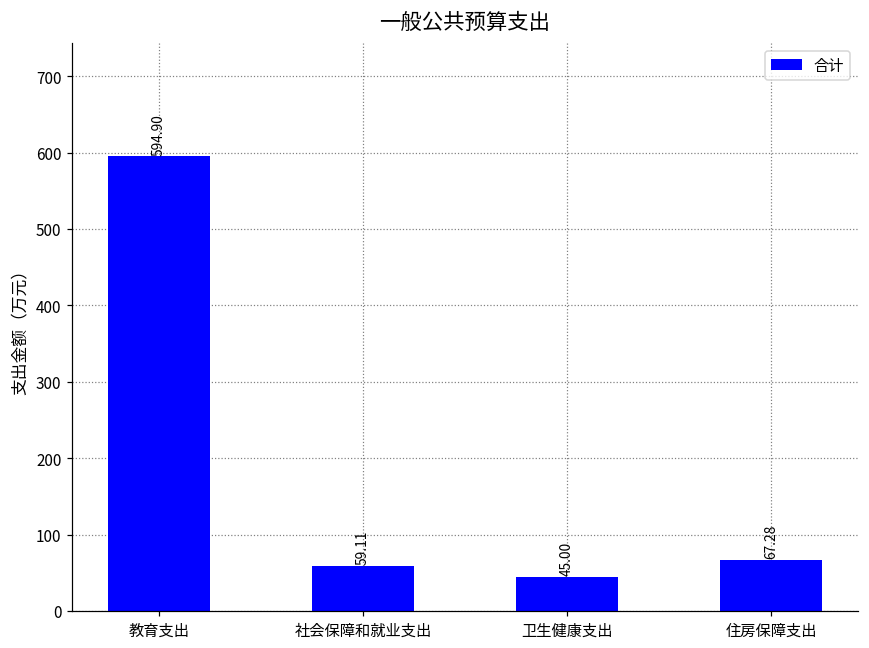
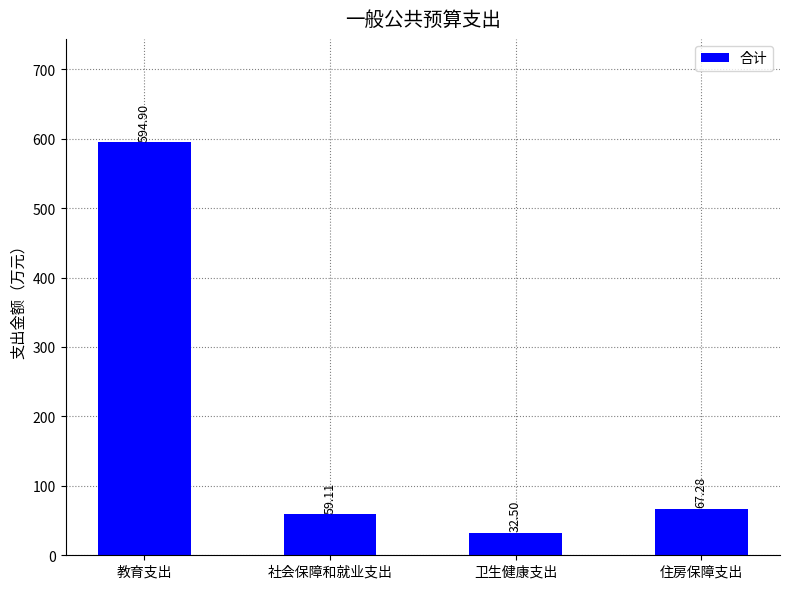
卫生健康支出: 45.00 -> 32.50
